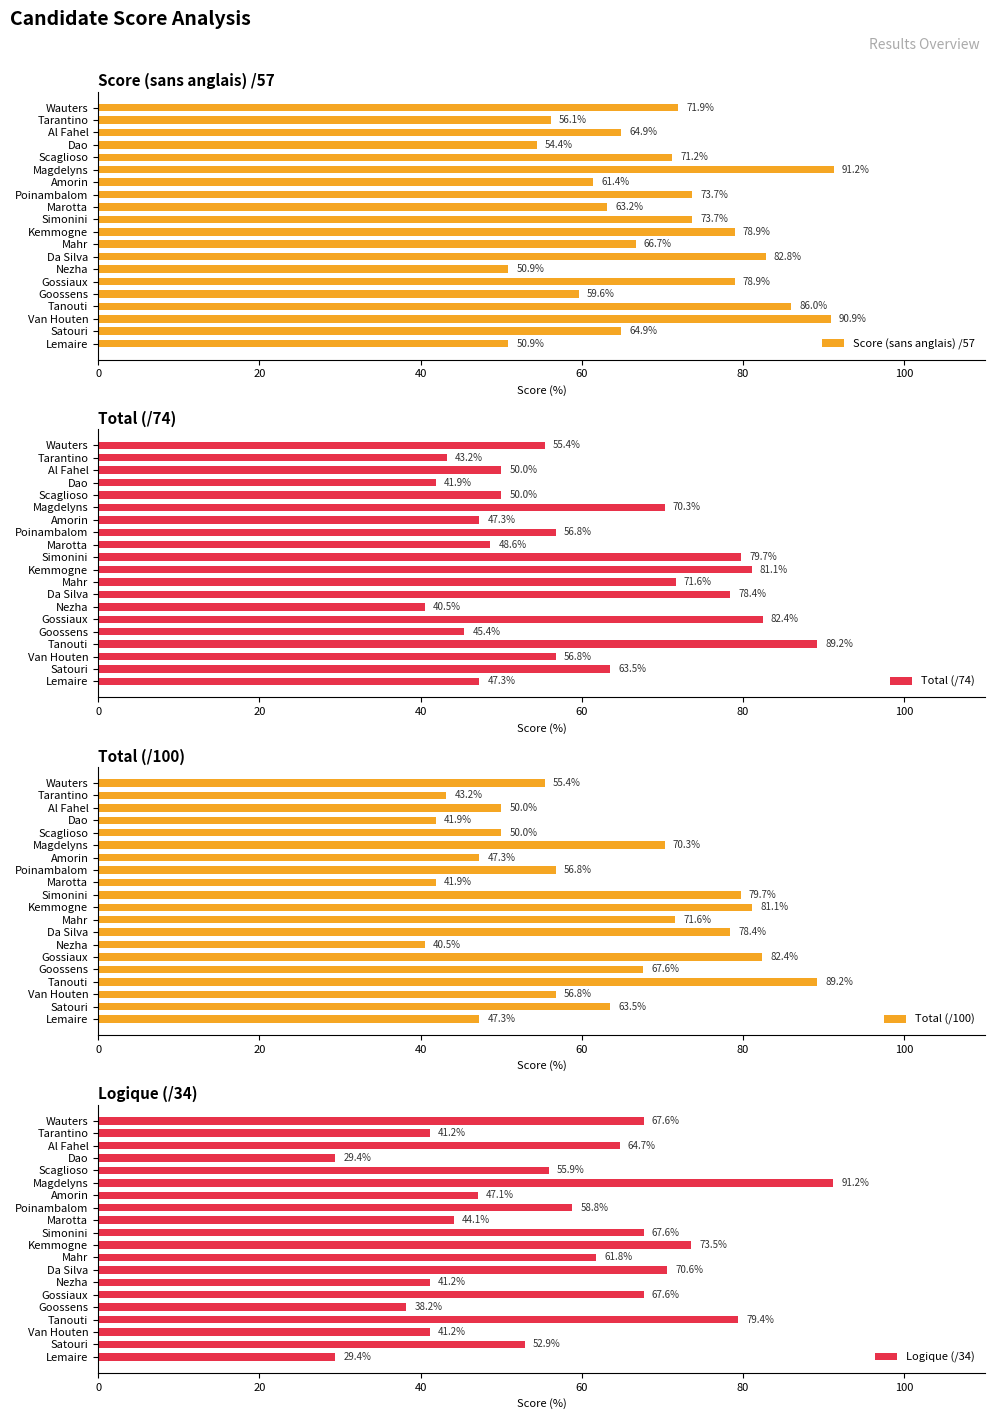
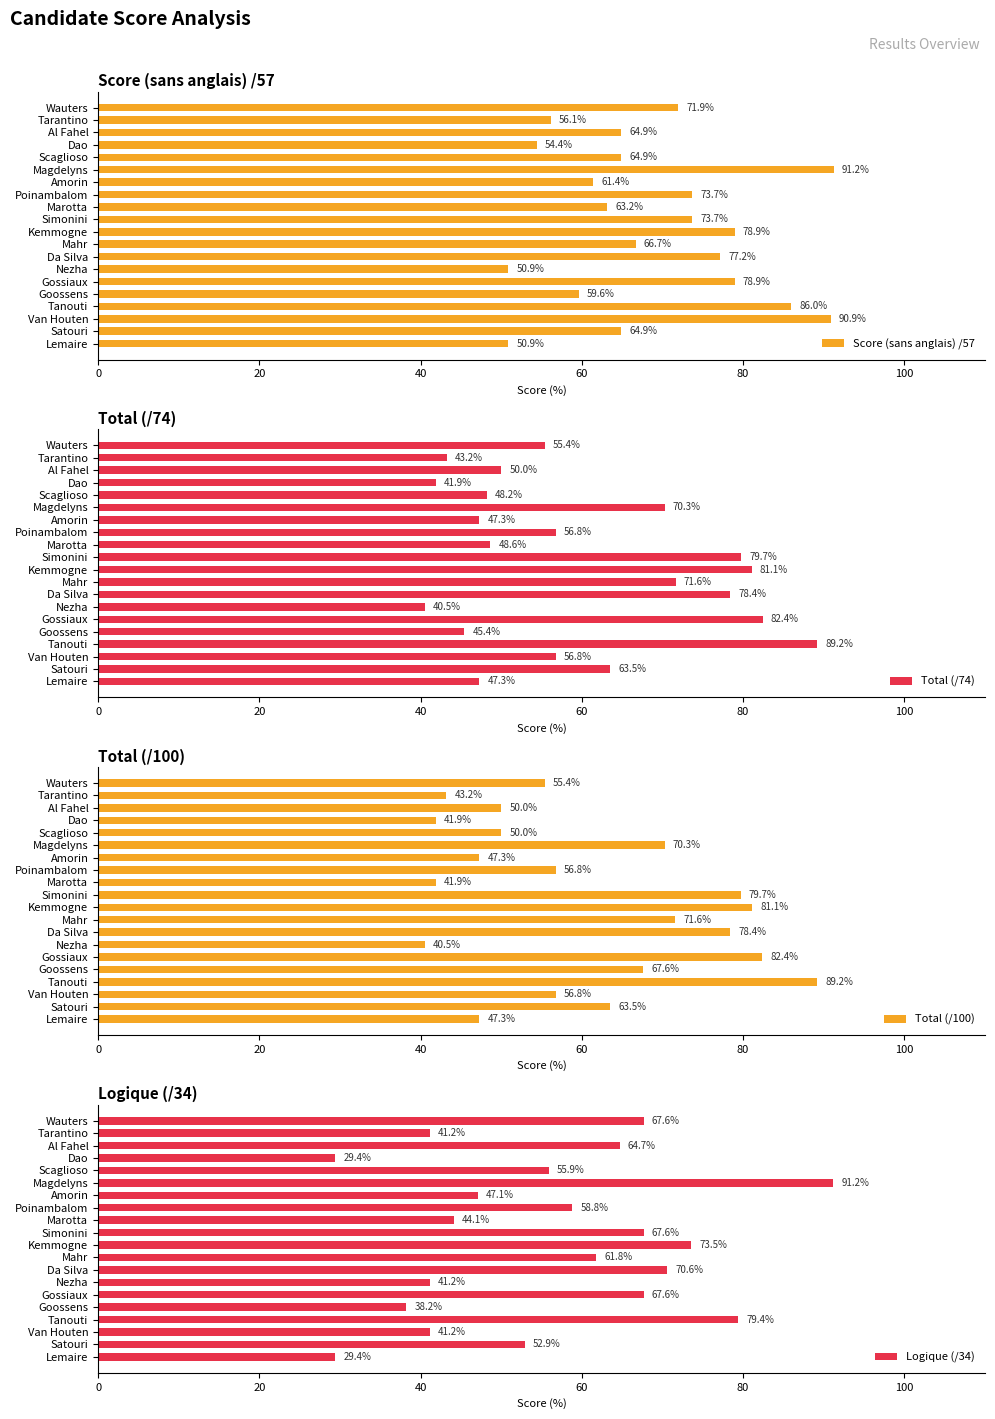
Score (sans anglais) /57, Scaglioso: 71.2% -> 64.9%
Score (sans anglais) /57, Da Silva: 82.8% -> 77.2%
Total (/74), Scaglioso: 50.0% -> 48.2%
